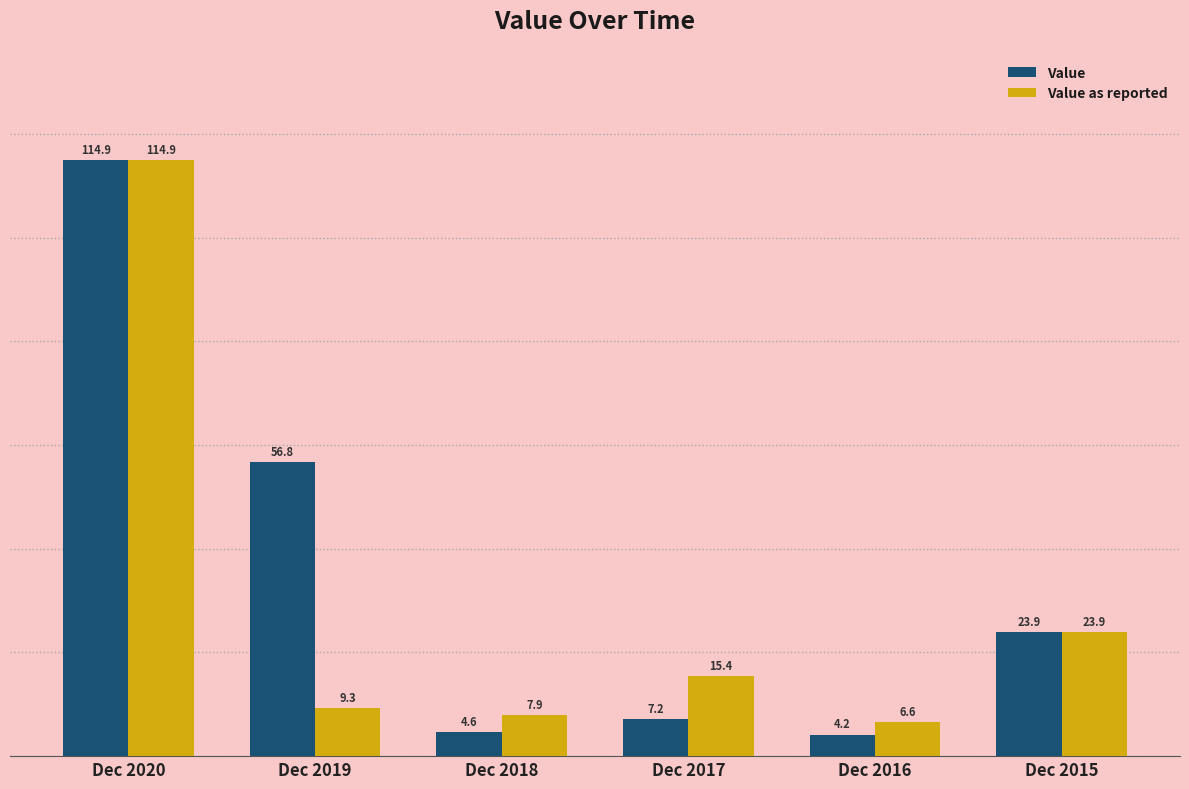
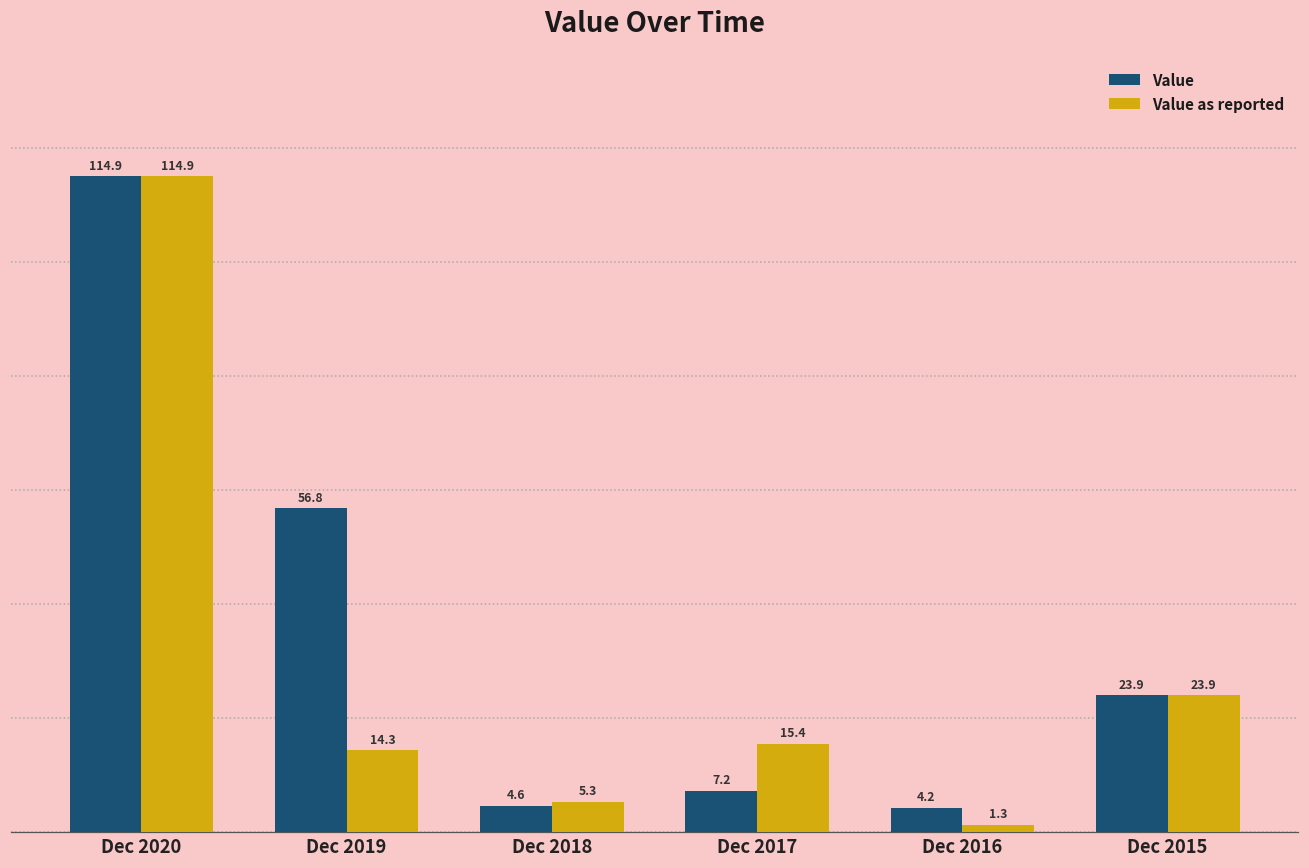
Value as reported, Dec 2019: 9.3 -> 14.3
Value as reported, Dec 2018: 7.9 -> 5.3
Value as reported, Dec 2016: 6.6 -> 1.3
